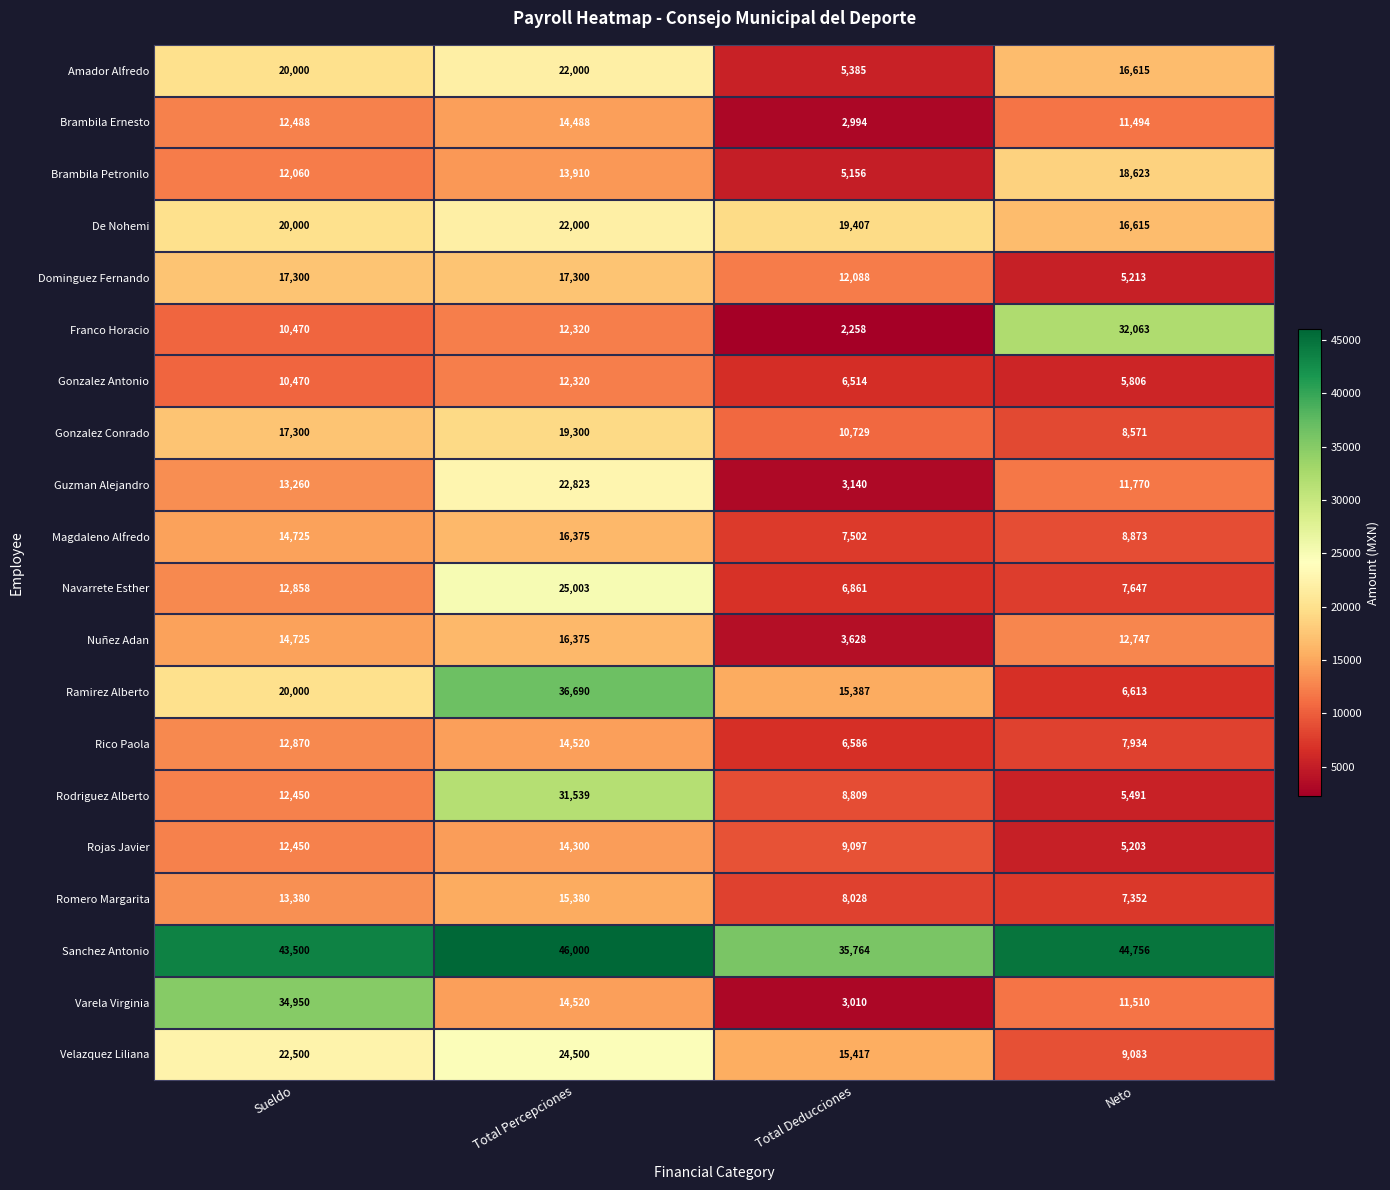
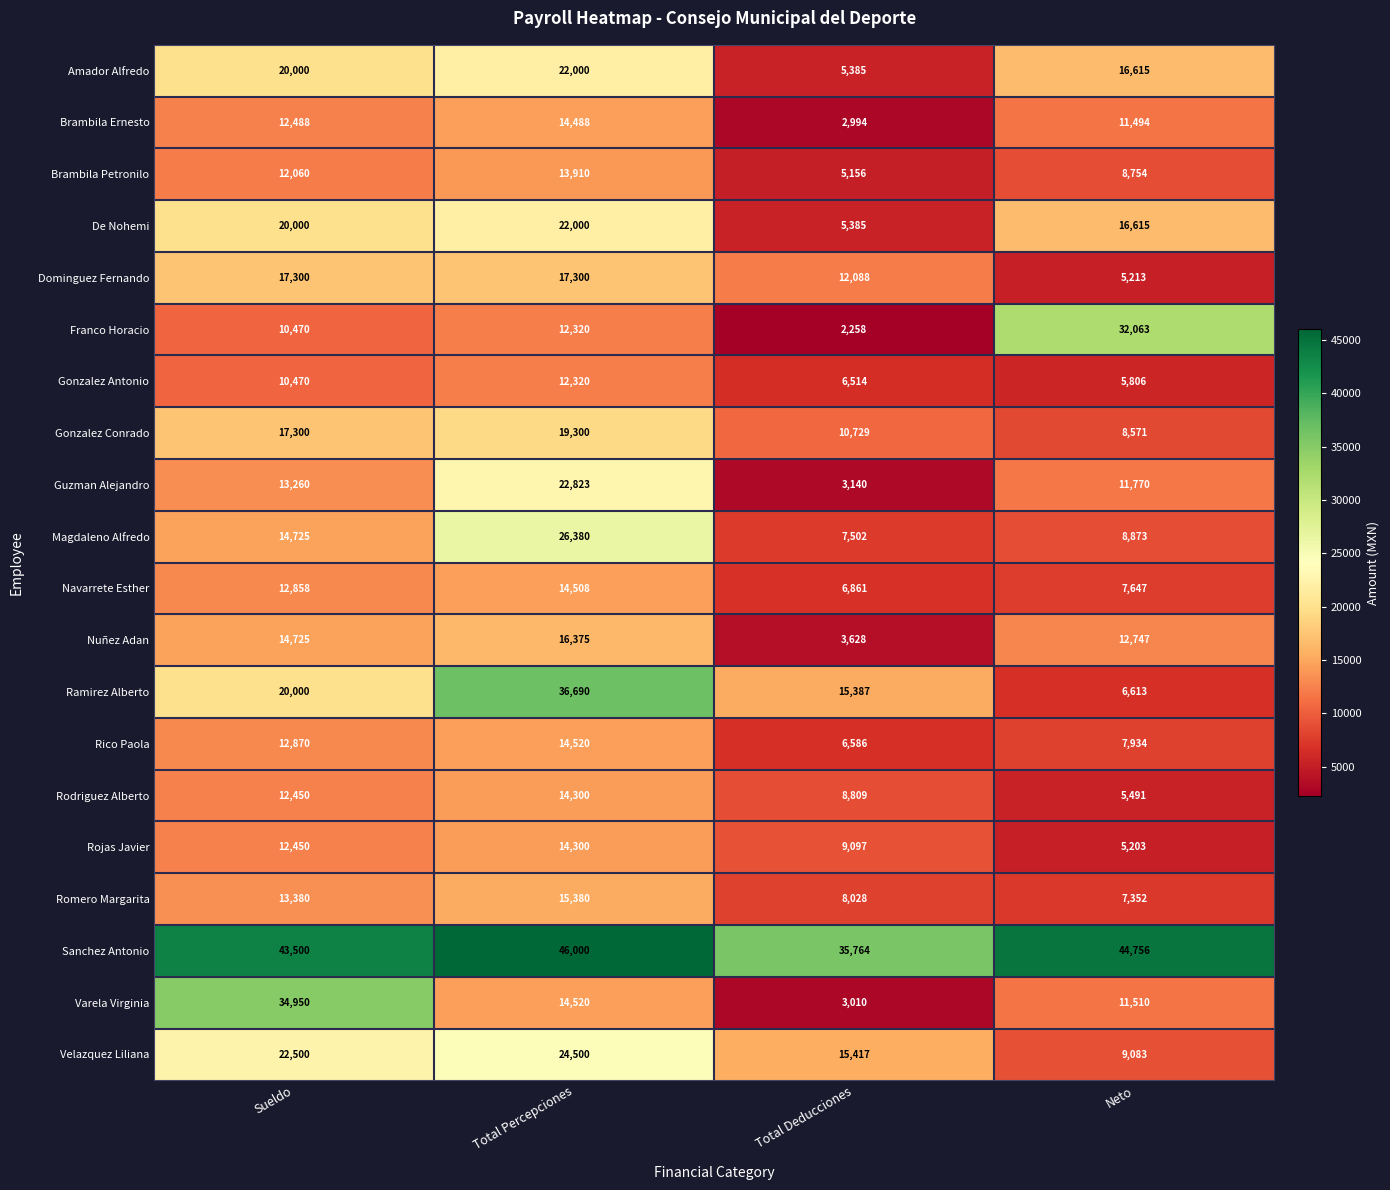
Brambila Petronilo, Neto: 18,623 -> 8,754
De Nohemi, Total Deducciones: 19,407 -> 5,385
Magdaleno Alfredo, Total Percepciones: 16,375 -> 26,380
Navarrete Esther, Total Percepciones: 25,003 -> 14,508
Rodriguez Alberto, Total Percepciones: 31,539 -> 14,300
